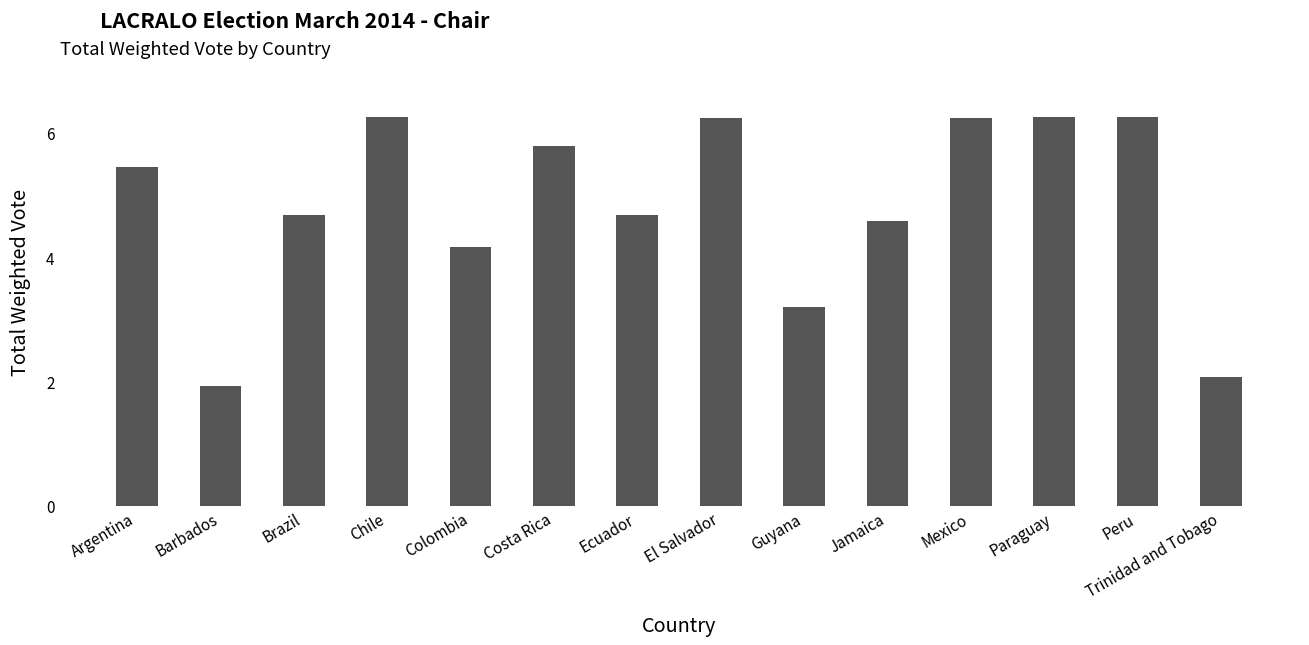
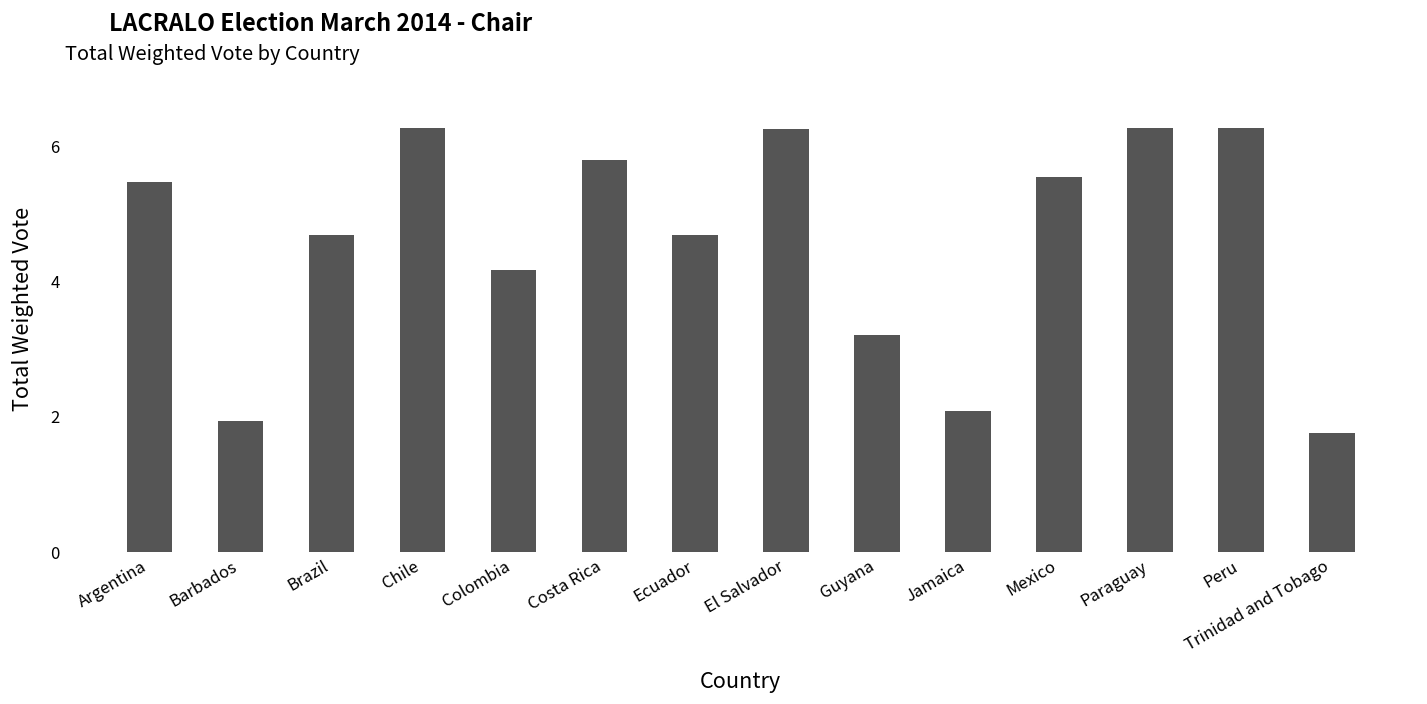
Jamaica: 4.6 -> 2.1
Mexico: 6.3 -> 5.5
Trinidad and Tobago: 2.1 -> 1.8
